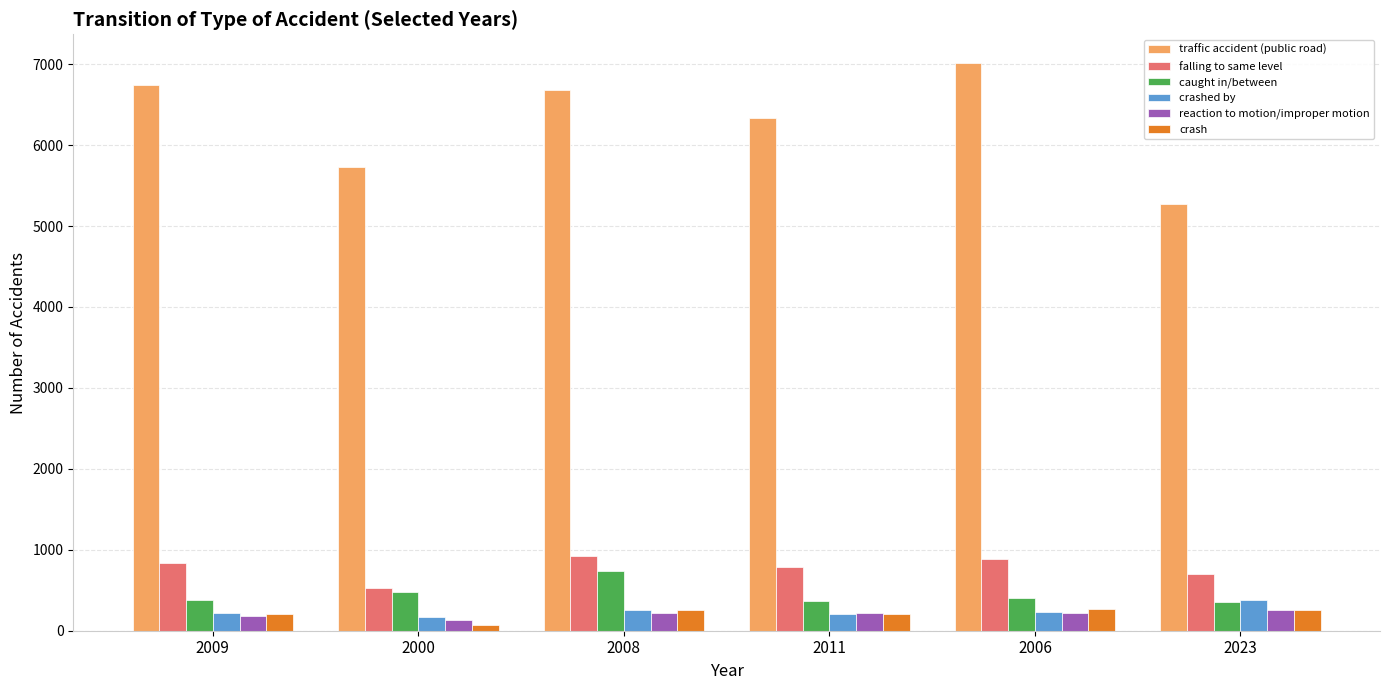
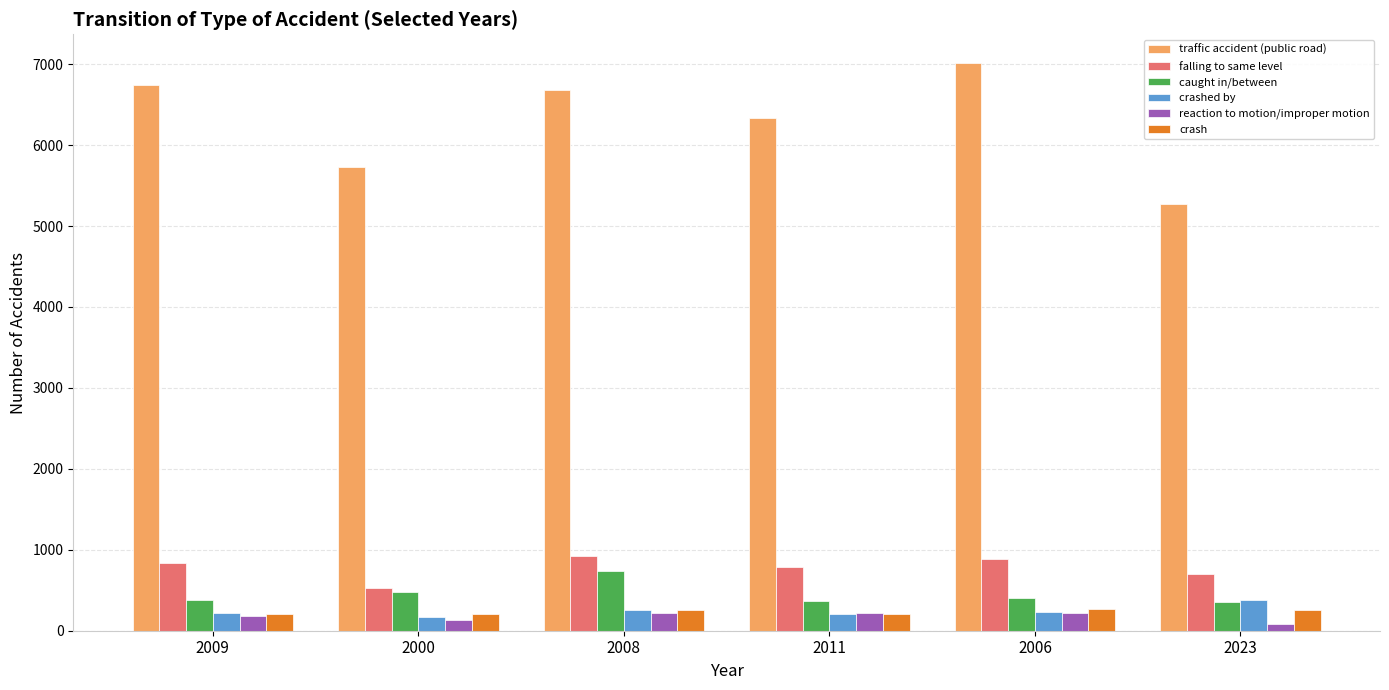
crash, 2000: 100 -> 200
reaction to motion/improper motion, 2023: 300 -> 100
